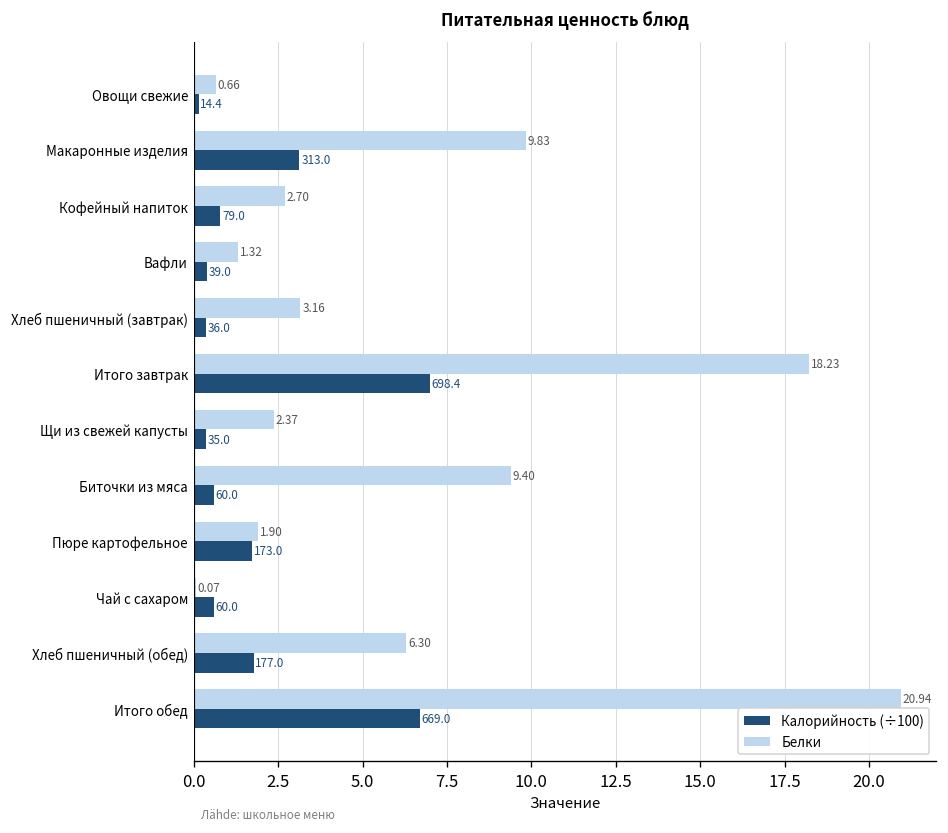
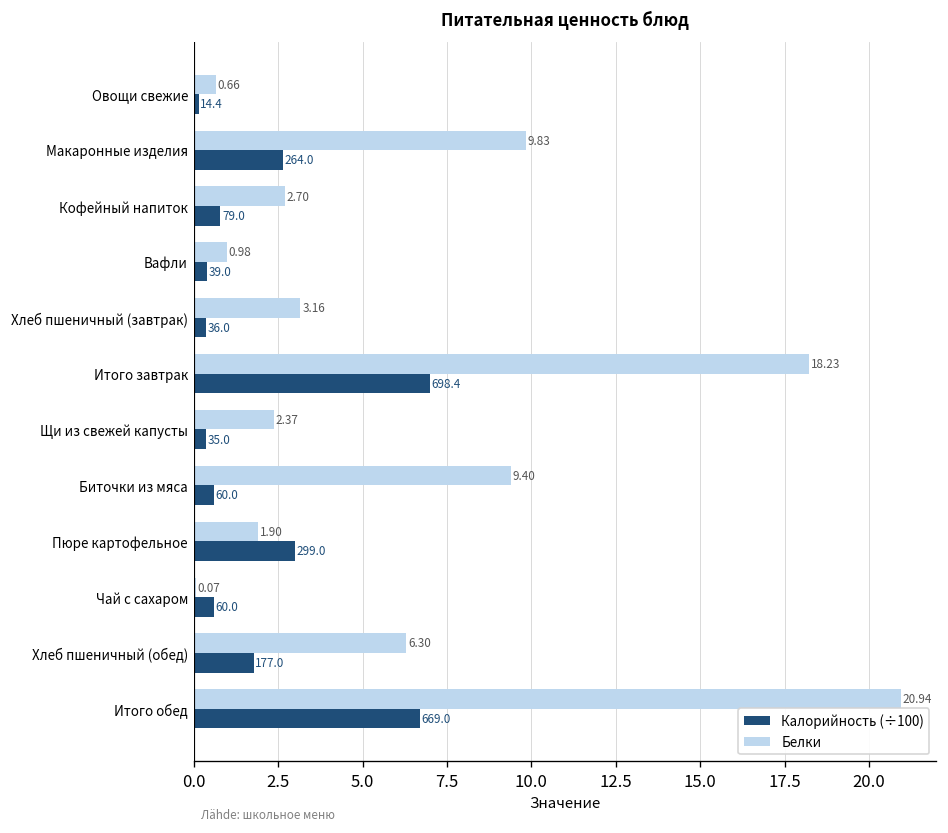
Калорийность (÷100), Макаронные изделия: 313.0 -> 264.0
Белки, Вафли: 1.32 -> 0.98
Калорийность (÷100), Пюре картофельное: 173.0 -> 299.0
